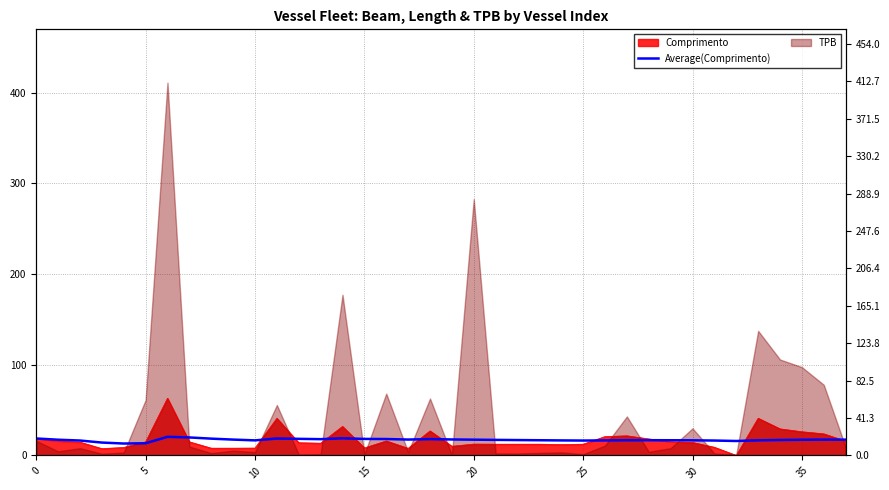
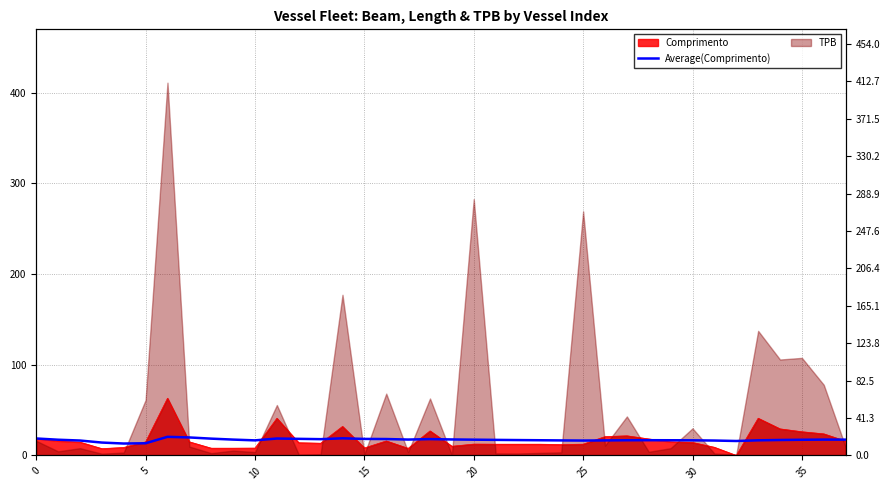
TPB, 25: 0 -> 270
TPB, 35: 100 -> 110
